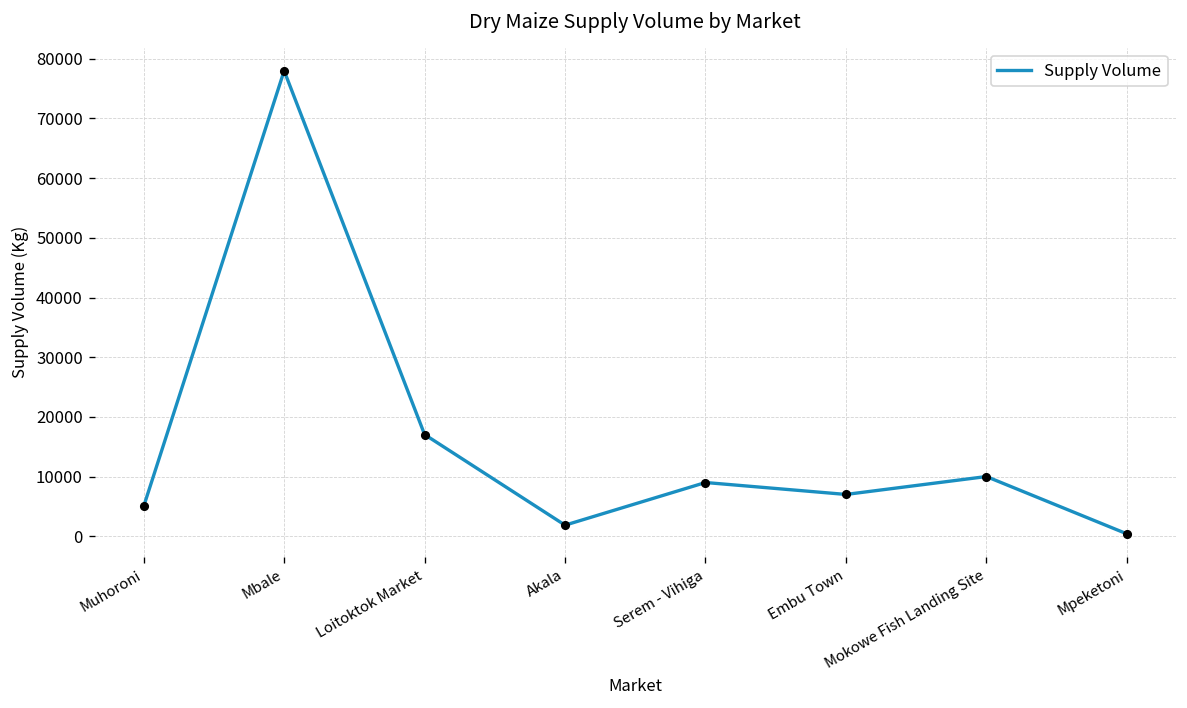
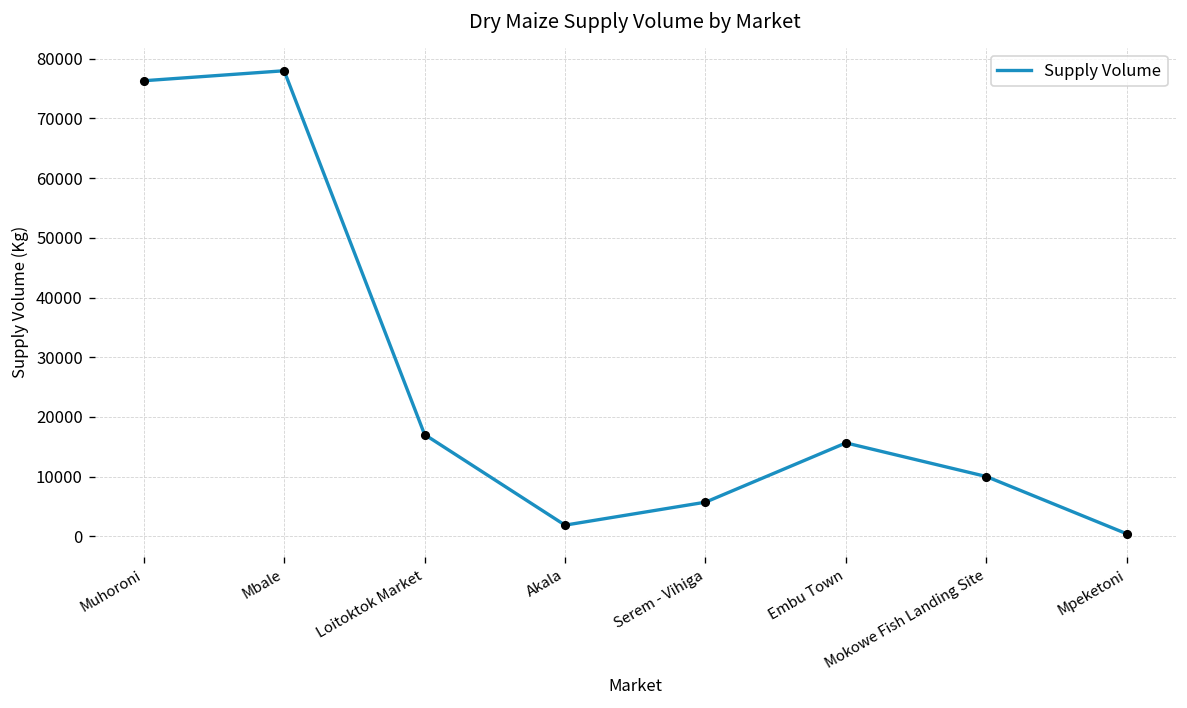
Muhoroni: 5000 -> 76000
Serem - Vihiga: 9000 -> 6000
Embu Town: 7000 -> 16000
